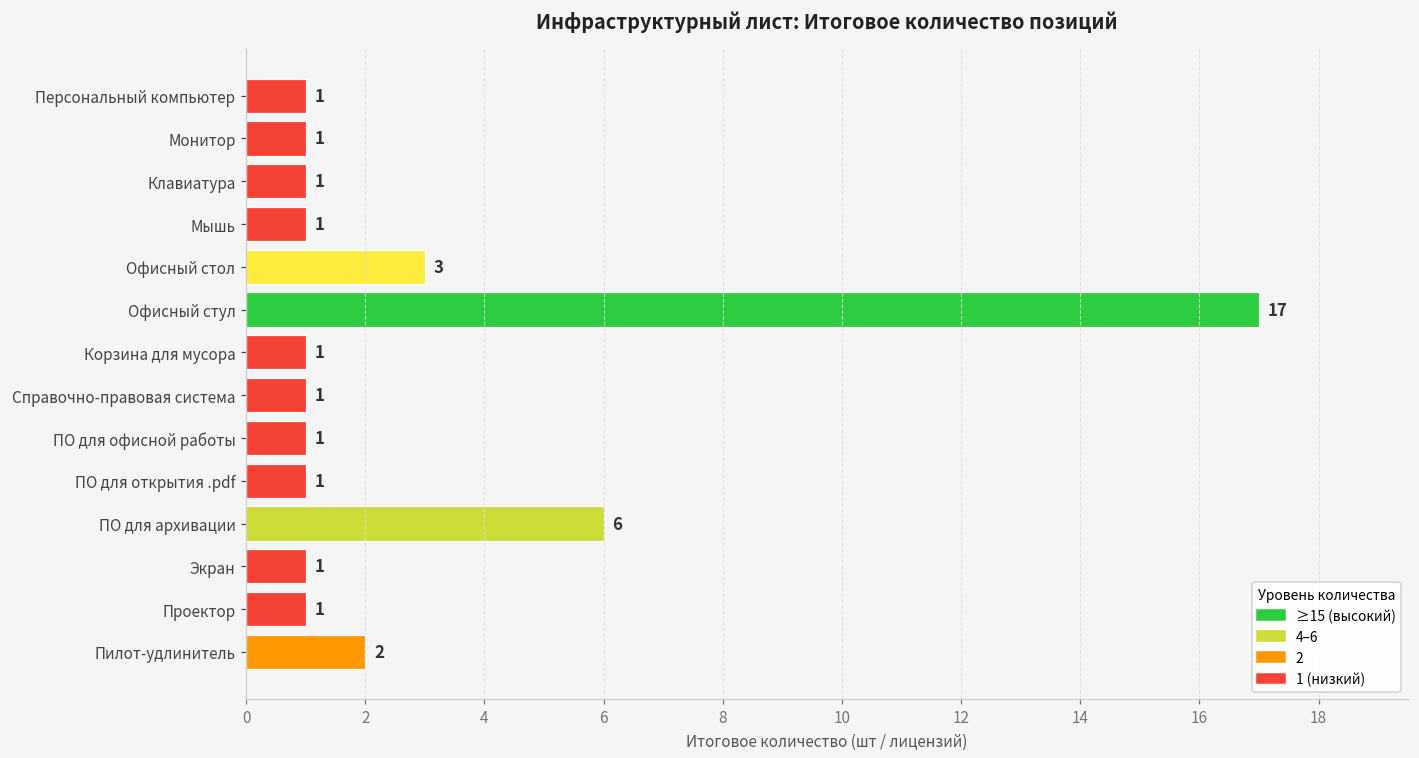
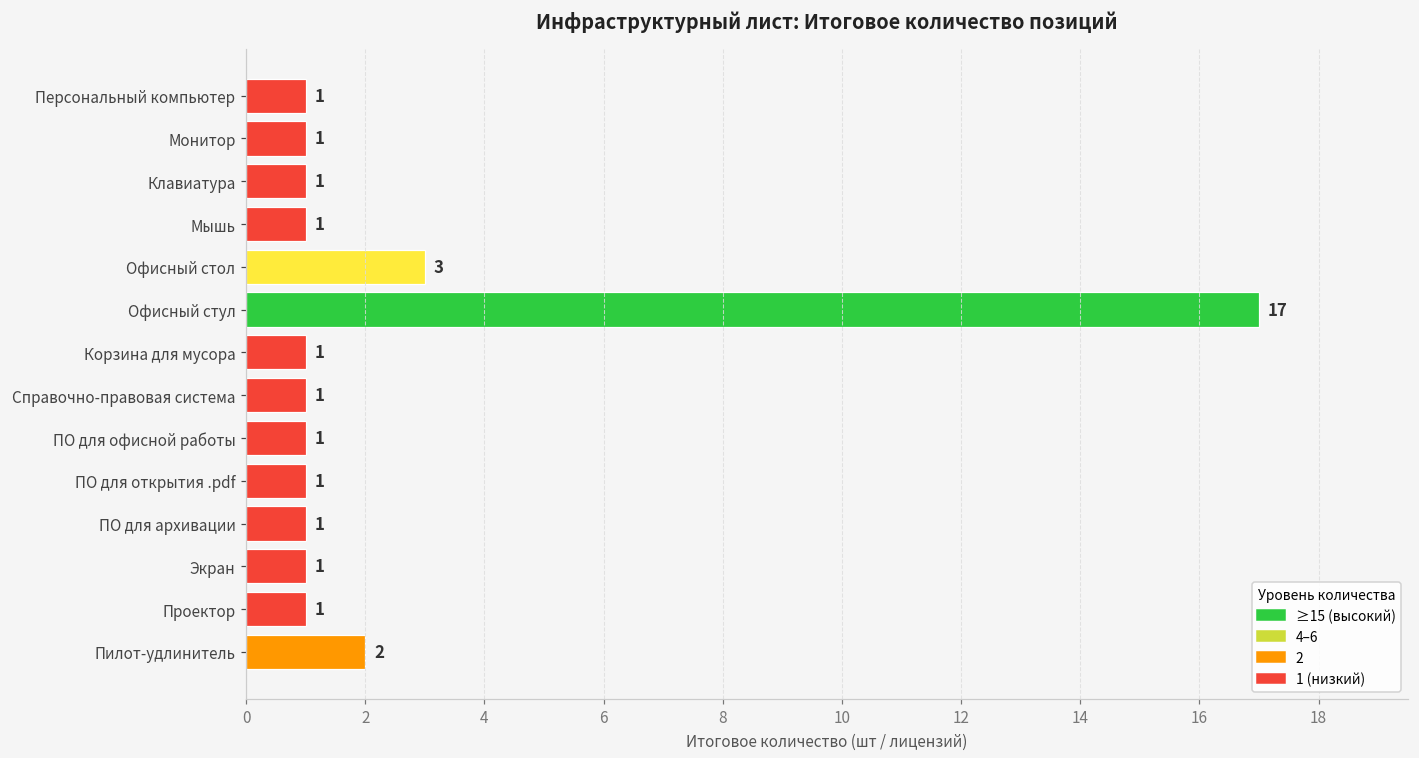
ПО для архивации: 6 -> 1
